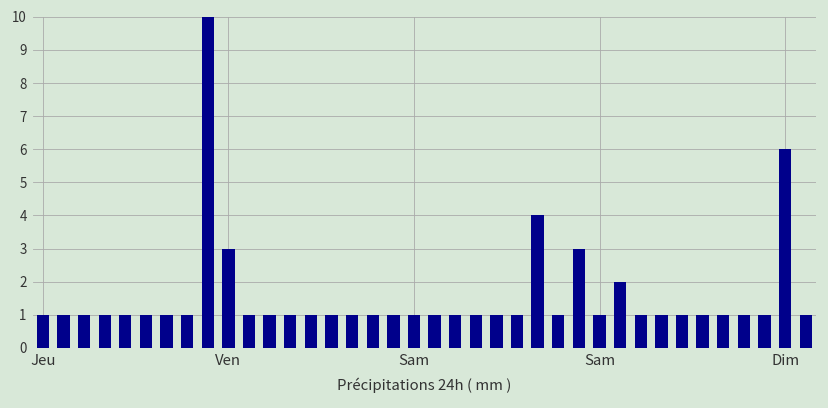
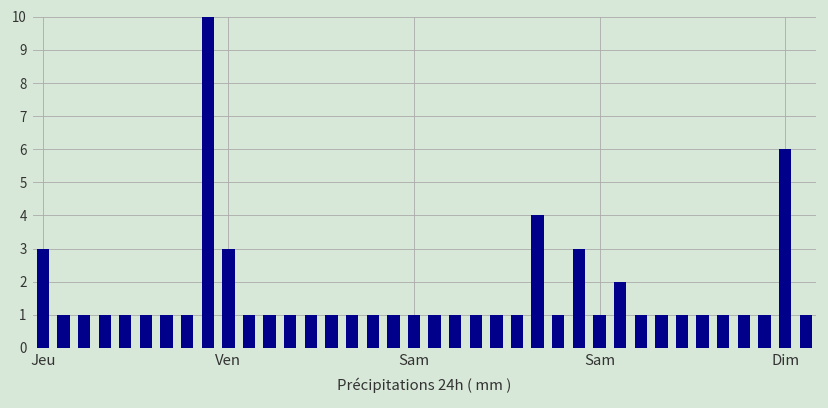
Jeu: 1 -> 3
